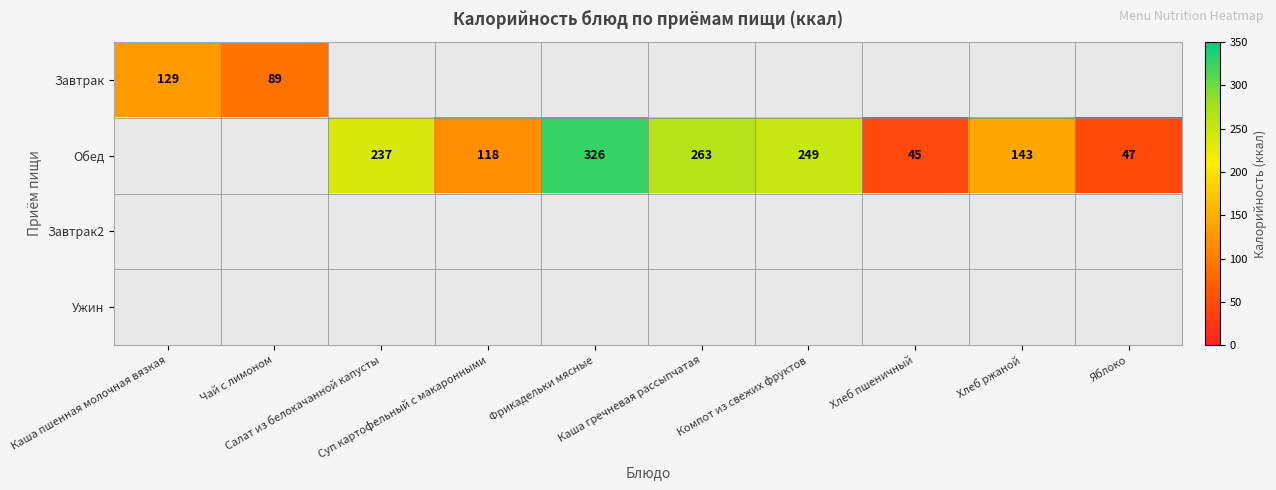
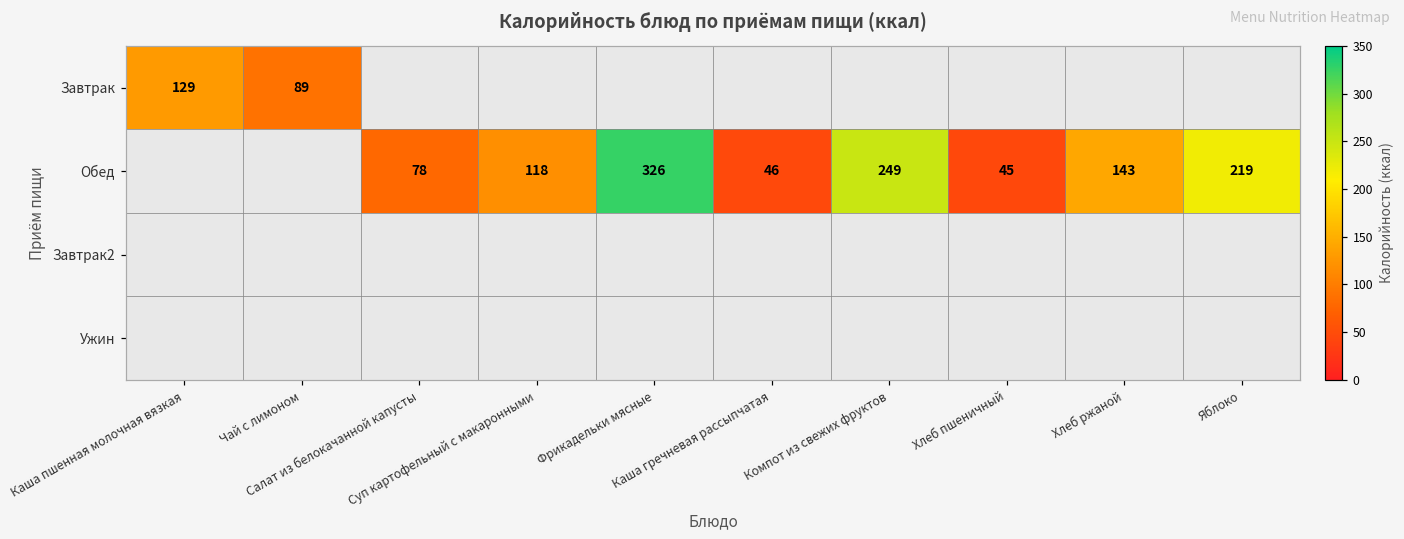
Обед, Салат из белокачанной капусты: 237 -> 78
Обед, Каша гречневая рассыпчатая: 263 -> 46
Обед, Яблоко: 47 -> 219
